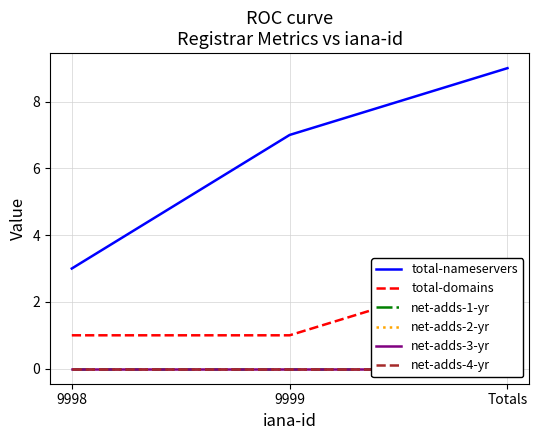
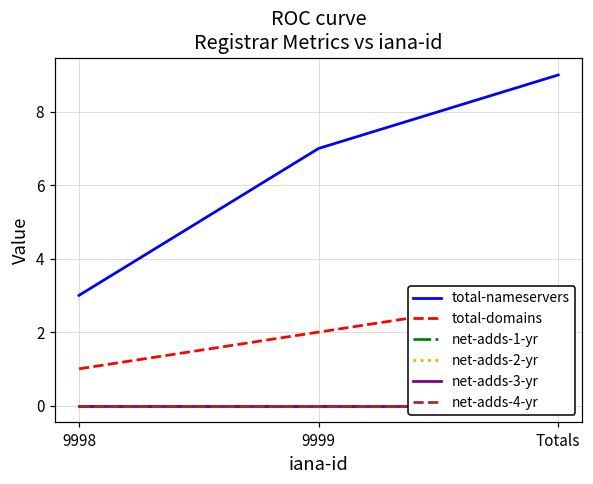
total-domains, 9999: 1 -> 2
